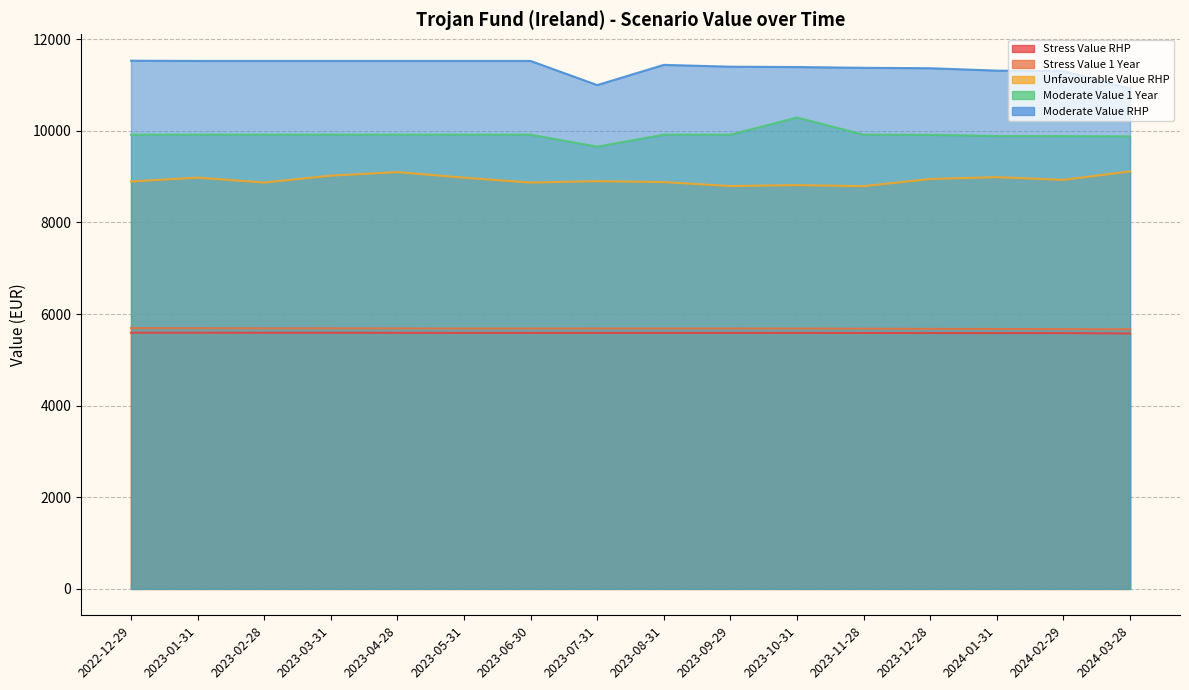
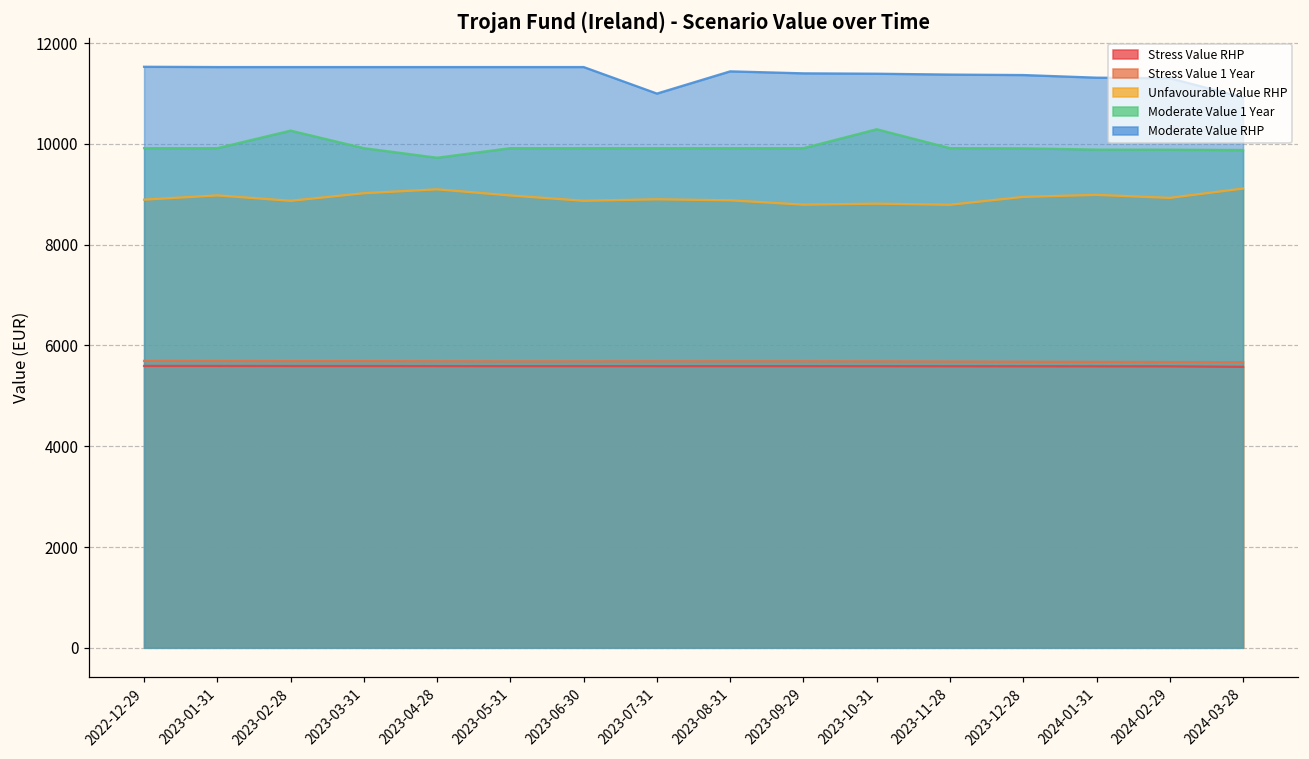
Moderate Value 1 Year, 2023-02-28: 9900 -> 10300
Moderate Value 1 Year, 2023-04-28: 9900 -> 9700
Moderate Value 1 Year, 2023-07-31: 9700 -> 9900
